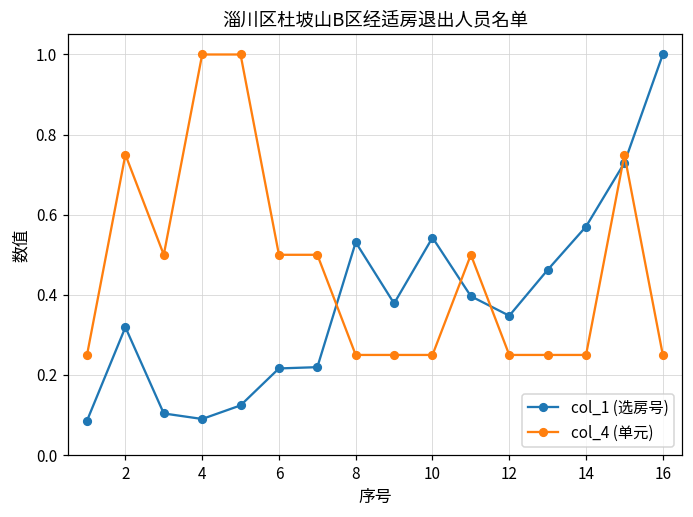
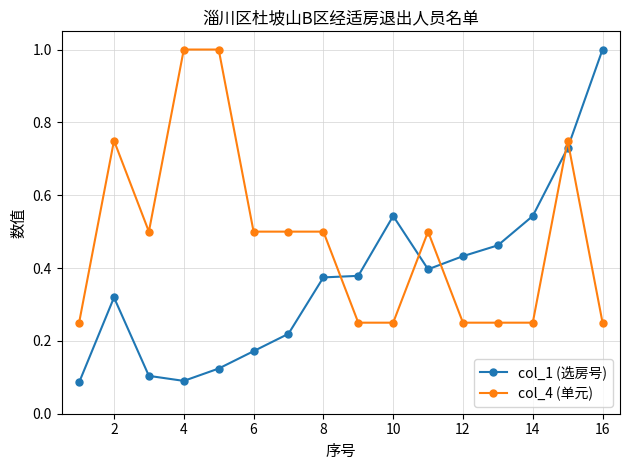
col_1 (选房号), 6: 0.22 -> 0.17
col_1 (选房号), 8: 0.53 -> 0.37
col_4 (单元), 8: 0.25 -> 0.50
col_1 (选房号), 12: 0.35 -> 0.43
col_1 (选房号), 14: 0.57 -> 0.54
